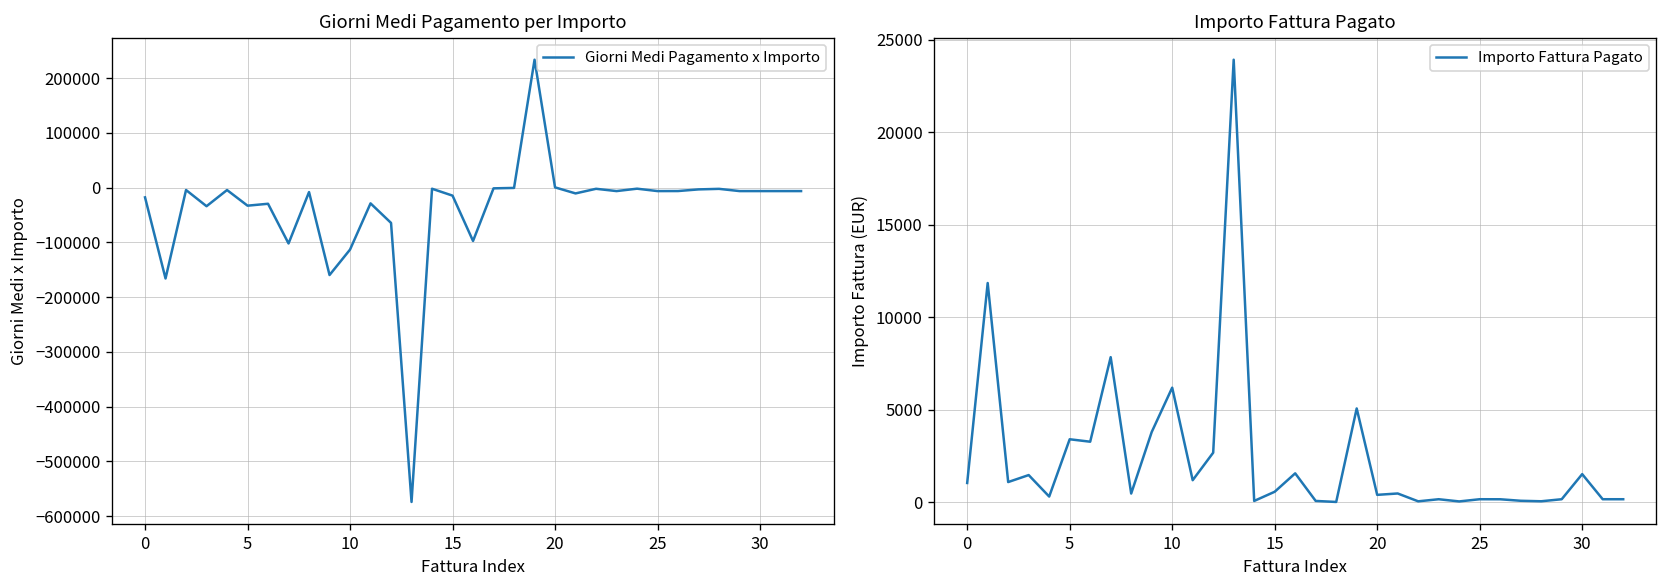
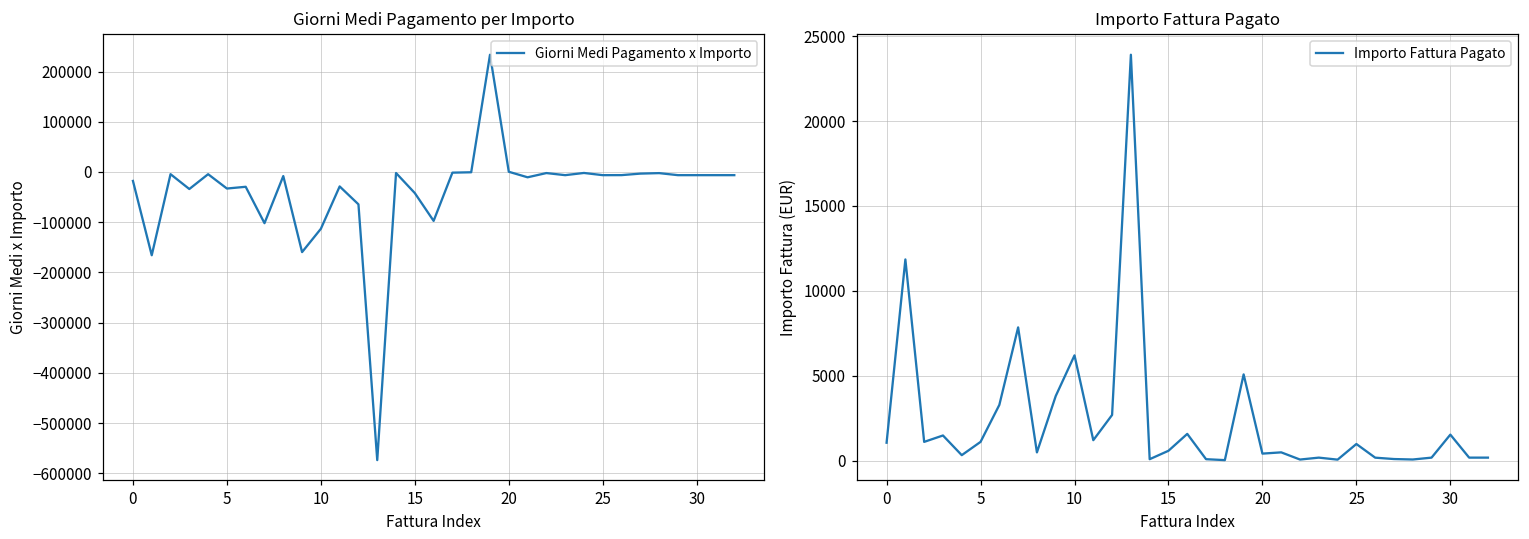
Giorni Medi Pagamento per Importo, 15: -10000 -> -40000
Importo Fattura Pagato, 5: 3400 -> 1100
Importo Fattura Pagato, 25: 200 -> 1000
